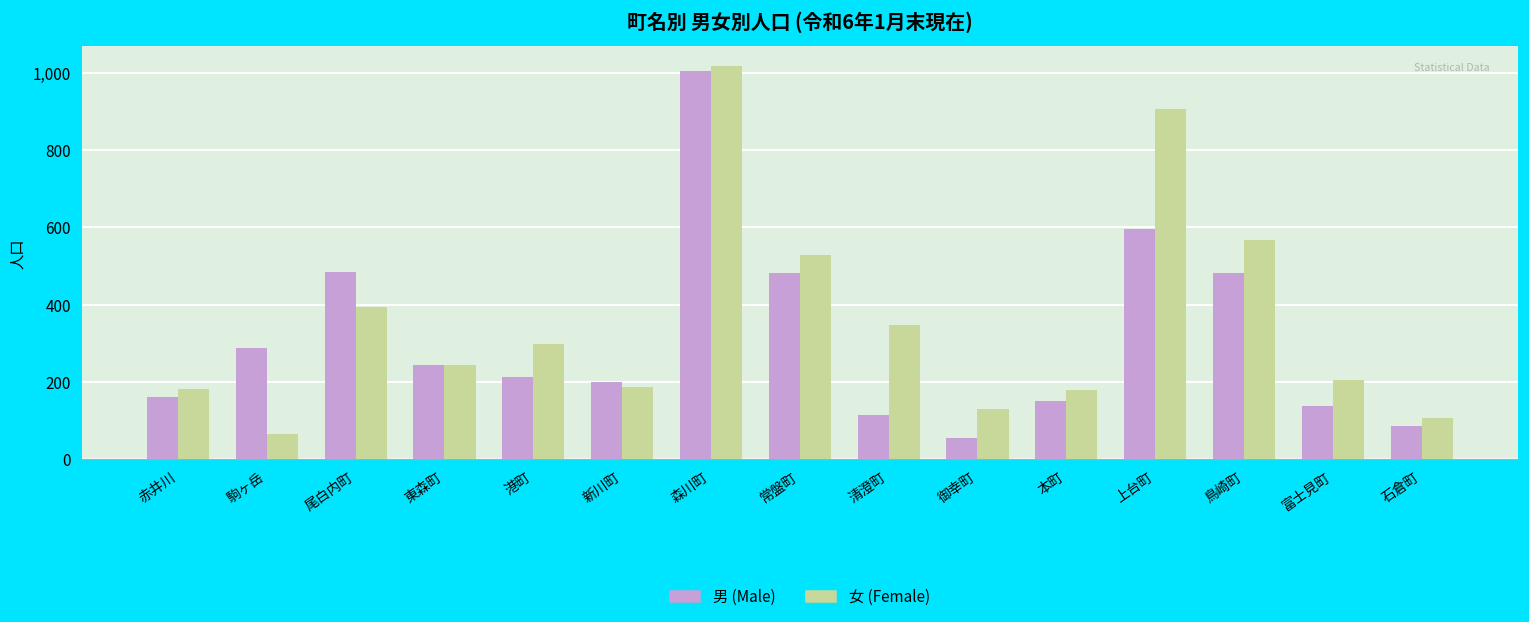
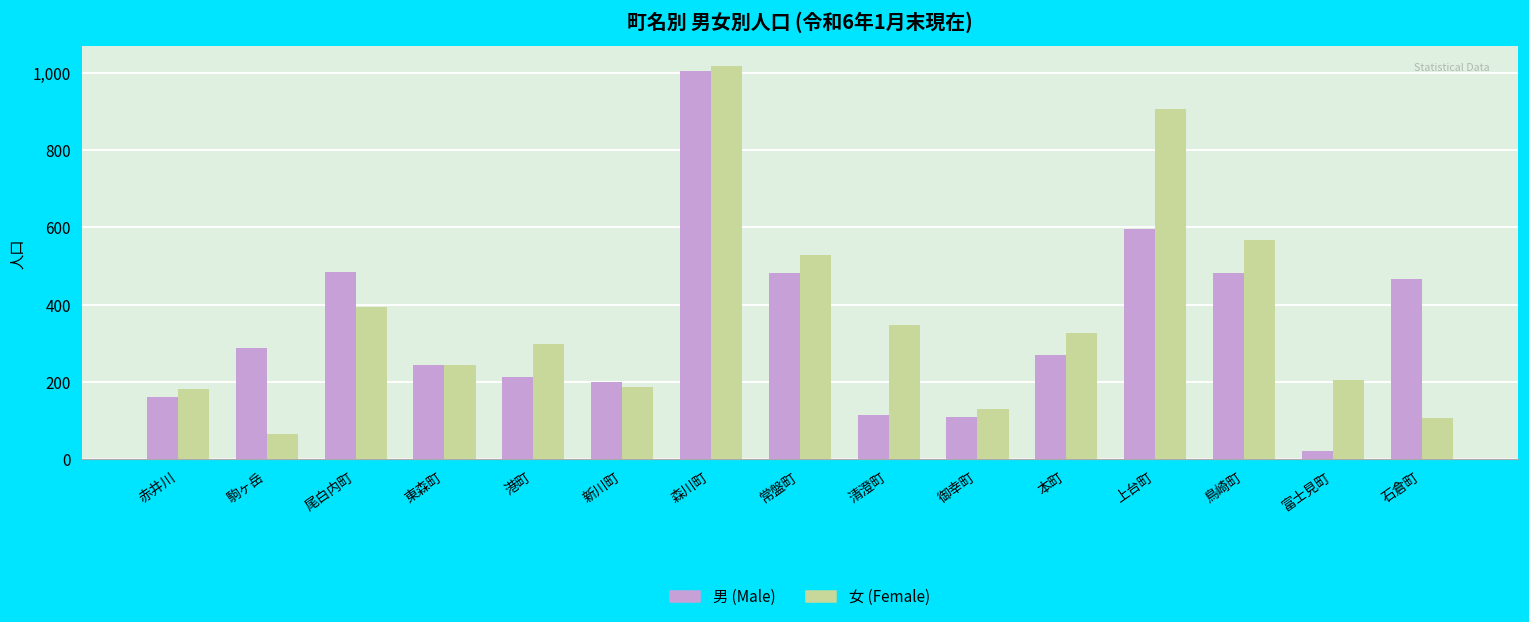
男 (Male), 御幸町: 60 -> 110
男 (Male), 本町: 150 -> 270
女 (Female), 本町: 180 -> 330
男 (Male), 富士見町: 140 -> 20
男 (Male), 石倉町: 90 -> 470
